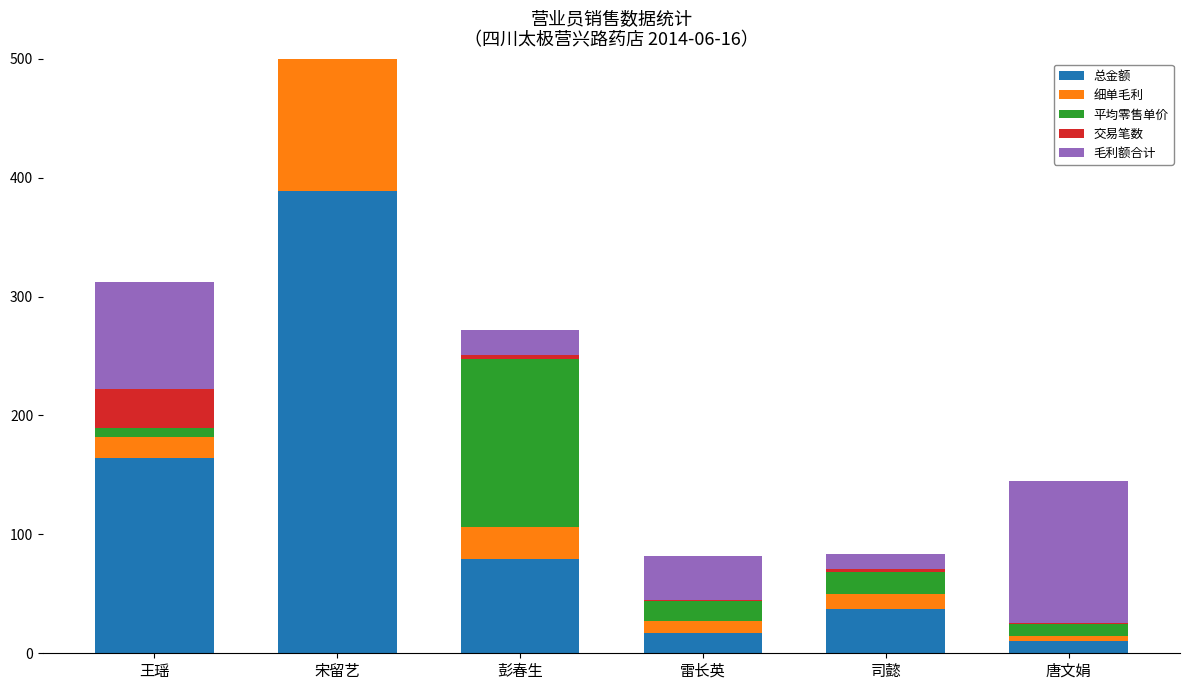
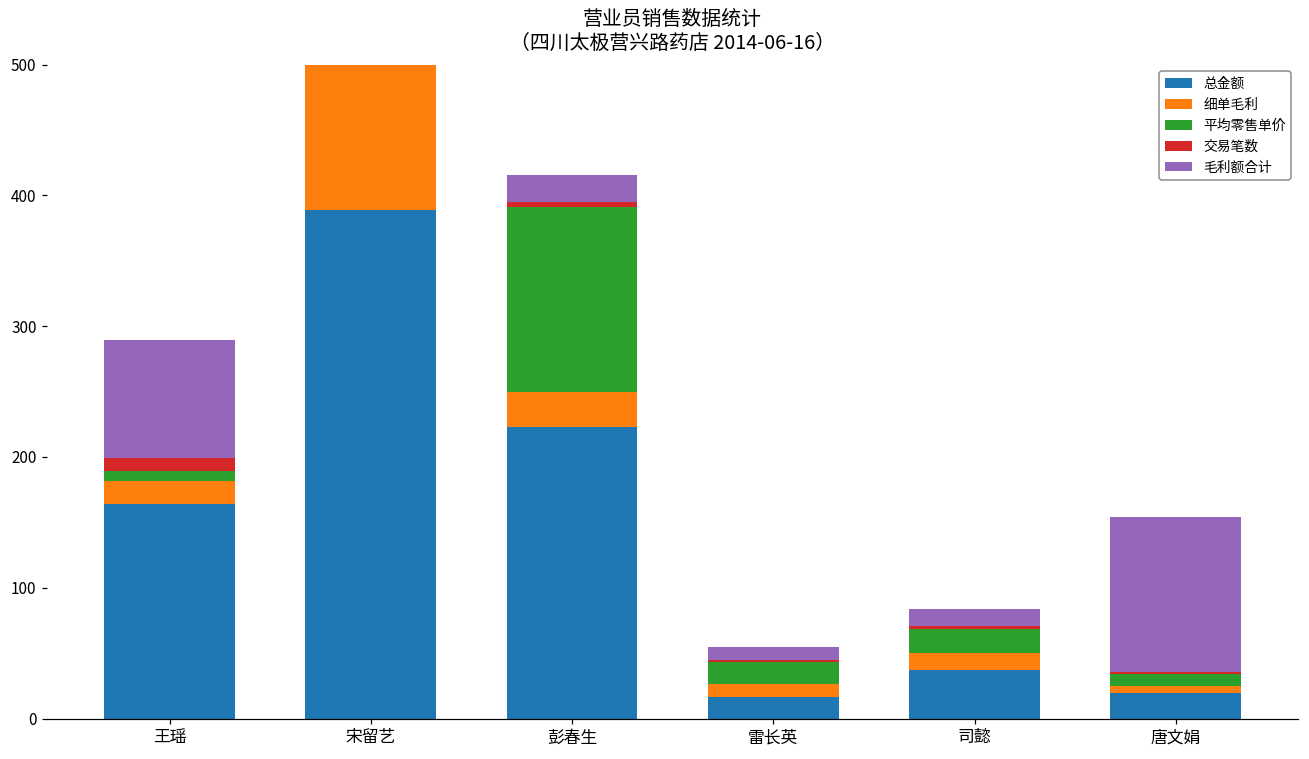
交易笔数, 王瑶: 33 -> 10
总金额, 彭春生: 79 -> 223
毛利额合计, 雷长英: 37 -> 10
总金额, 唐文娟: 10 -> 20
